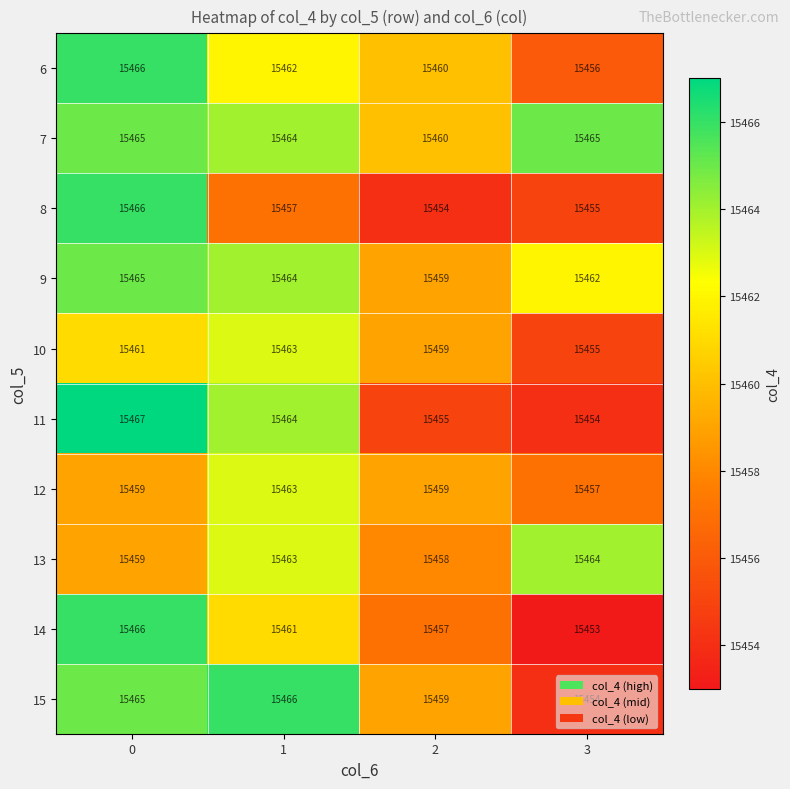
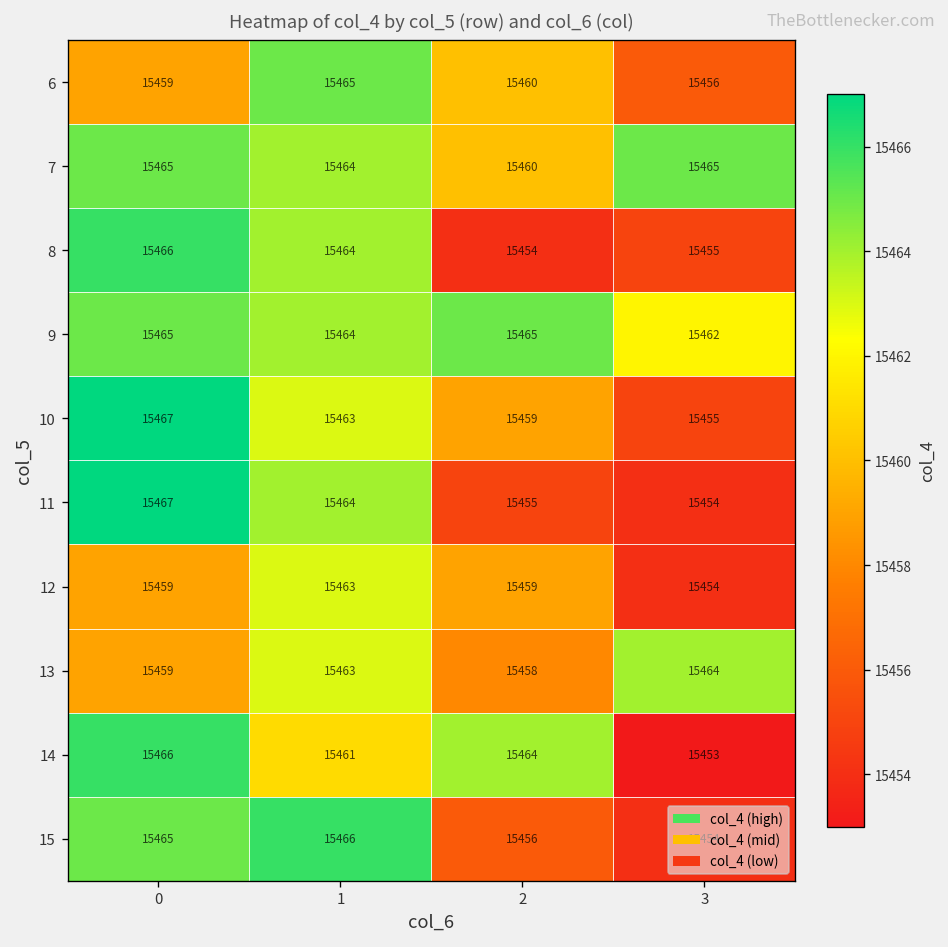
6, 0: 15466 -> 15459
6, 1: 15462 -> 15465
8, 1: 15457 -> 15464
9, 2: 15459 -> 15465
10, 0: 15461 -> 15467
12, 3: 15457 -> 15454
14, 2: 15457 -> 15464
15, 2: 15459 -> 15456
